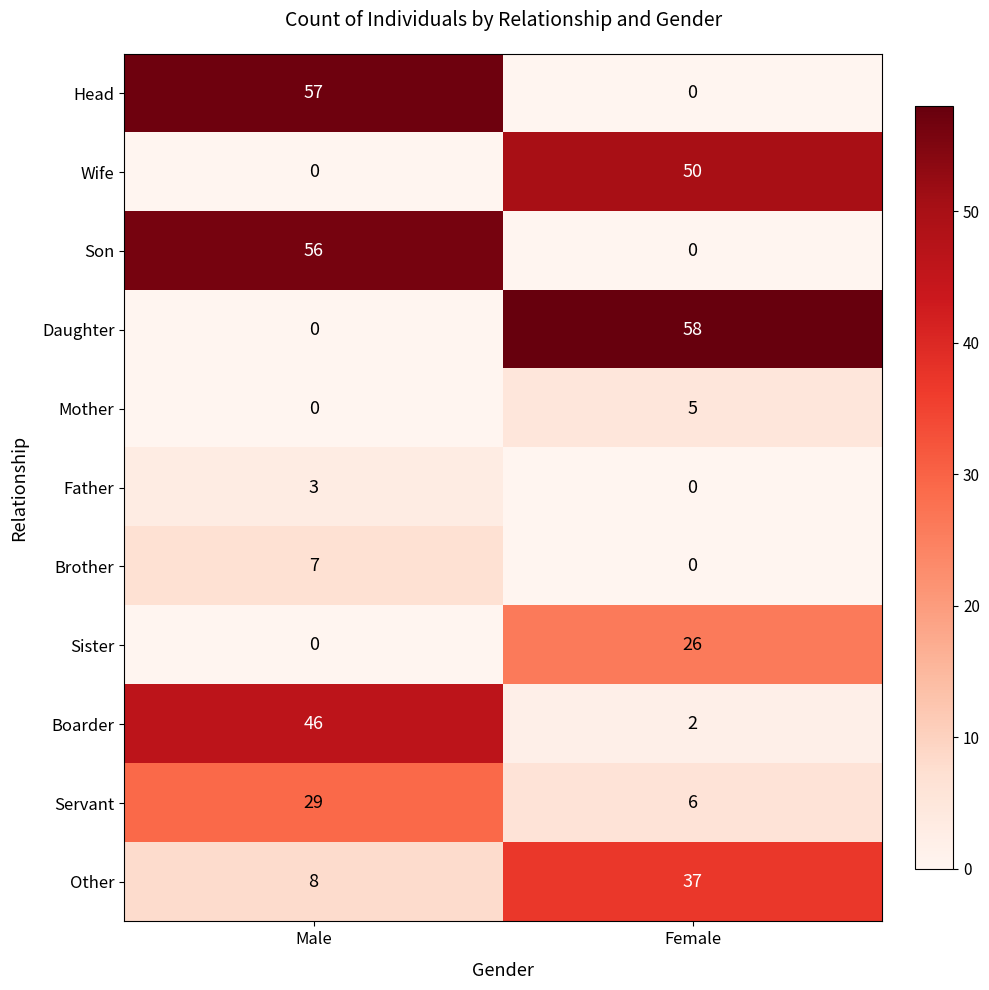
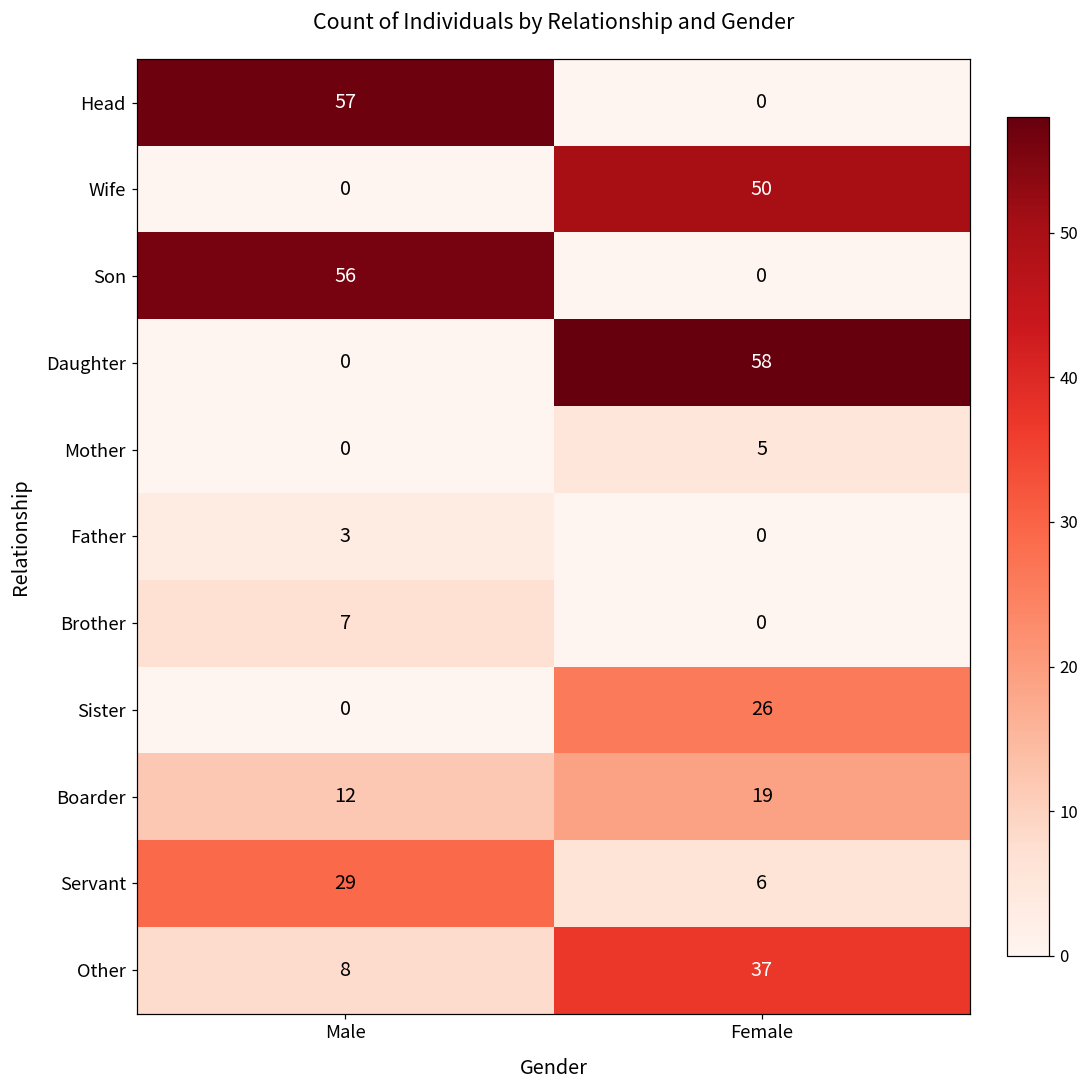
Boarder, Male: 46 -> 12
Boarder, Female: 2 -> 19
